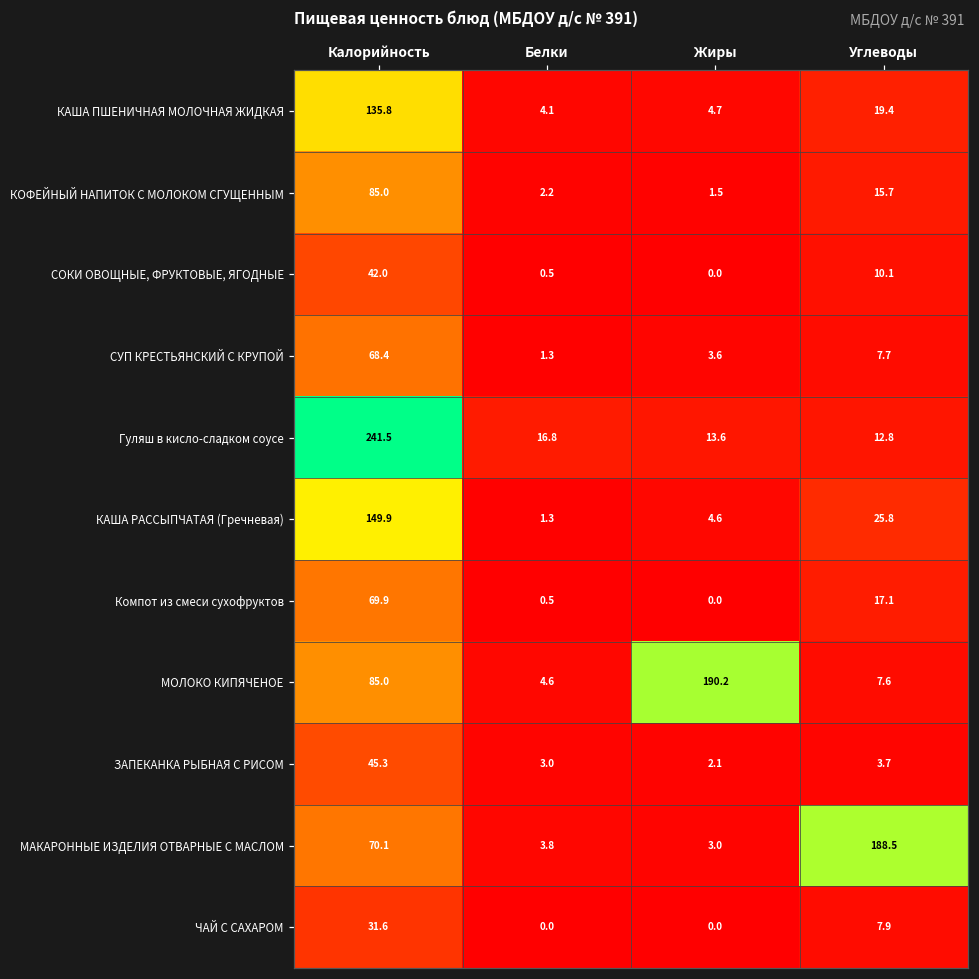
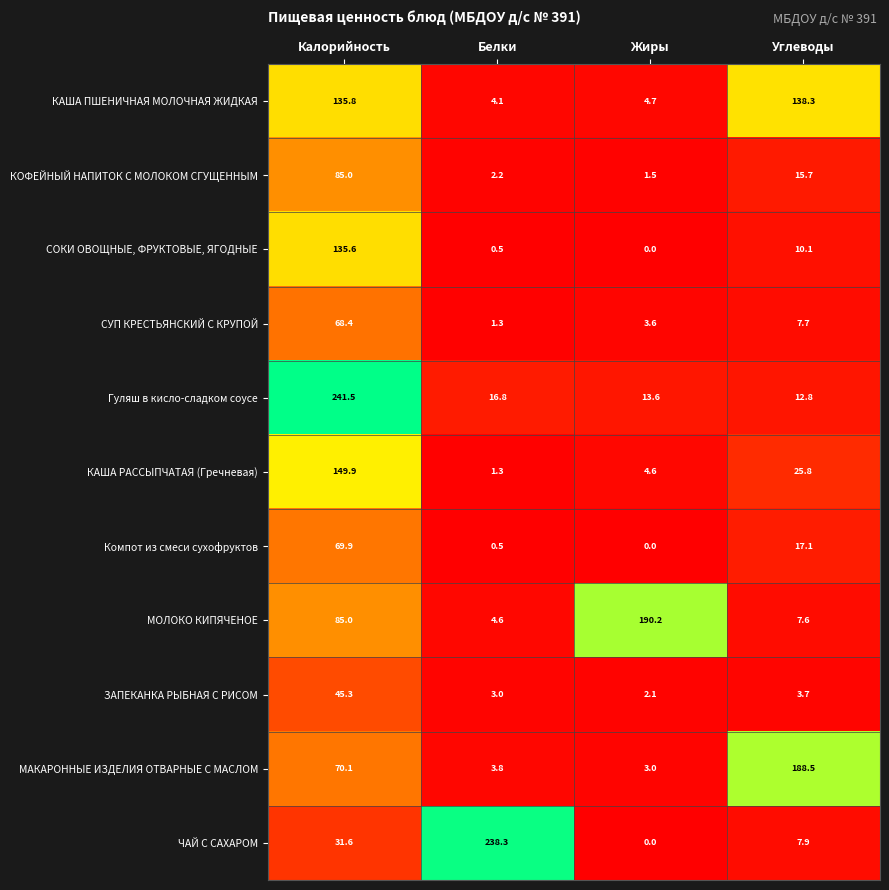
КАША ПШЕНИЧНАЯ МОЛОЧНАЯ ЖИДКАЯ, Углеводы: 19.4 -> 138.3
СОКИ ОВОЩНЫЕ, ФРУКТОВЫЕ, ЯГОДНЫЕ, Калорийность: 42.0 -> 135.6
ЧАЙ С САХАРОМ, Белки: 0.0 -> 238.3
